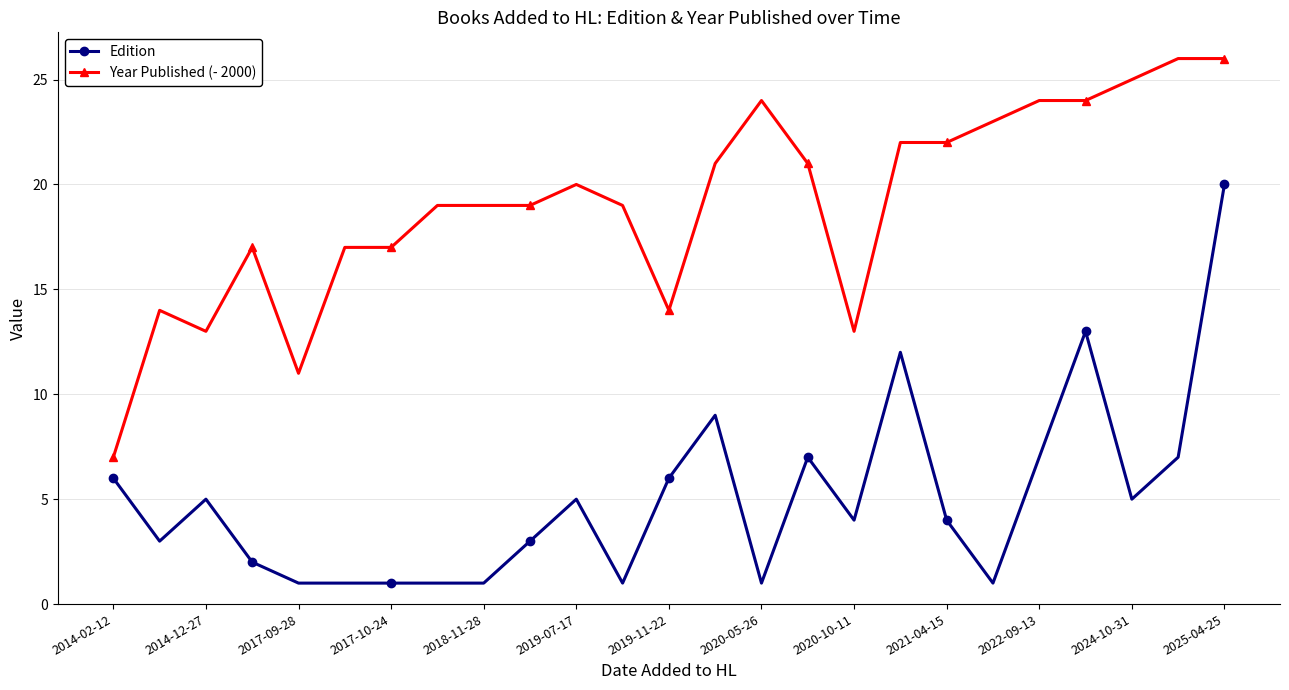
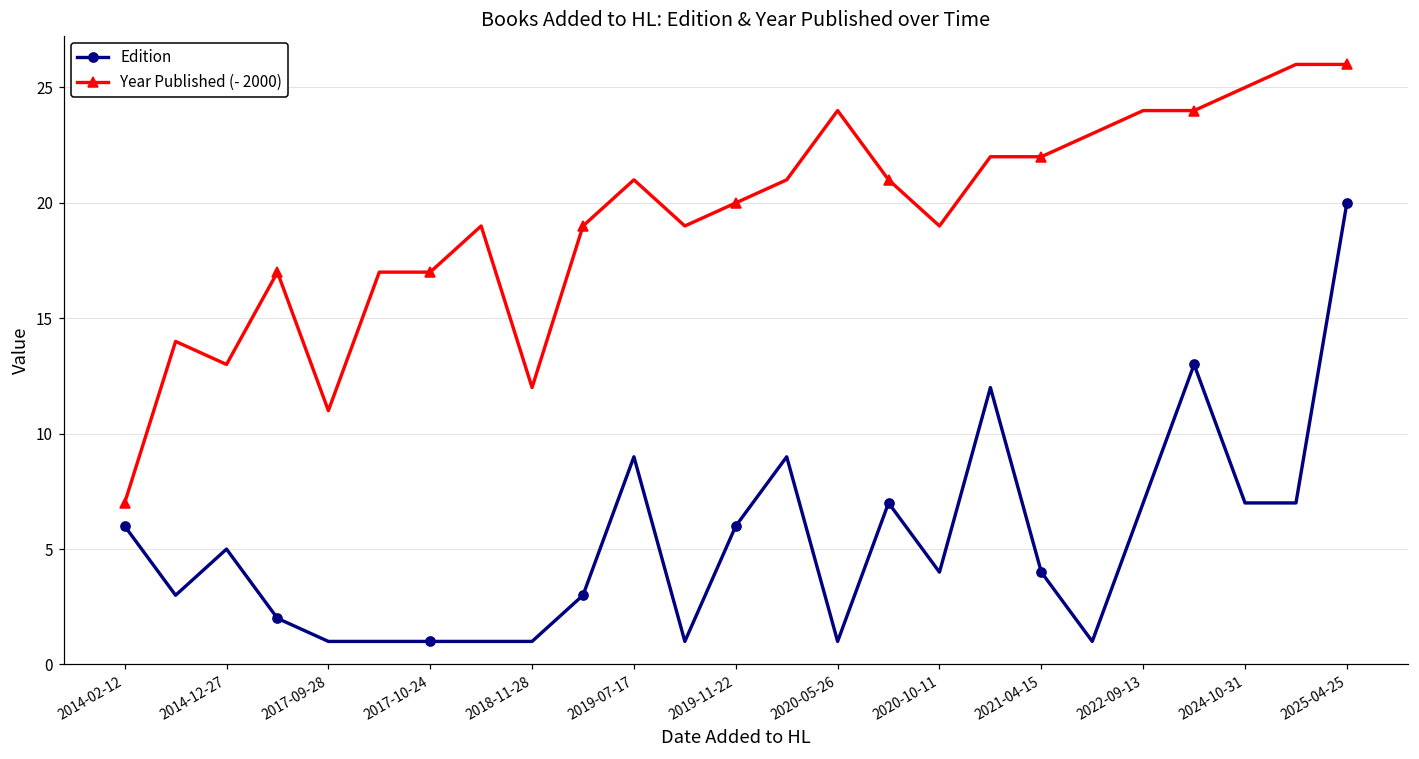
Year Published (- 2000), 2018-11-28: 19.0 -> 12.0
Edition, 2019-07-17: 5 -> 9
Year Published (- 2000), 2019-07-17: 20.0 -> 21.0
Year Published (- 2000), 2019-11-22: 14.0 -> 20.0
Year Published (- 2000), 2020-10-11: 13.0 -> 19.0
Edition, 2024-10-31: 5 -> 7
